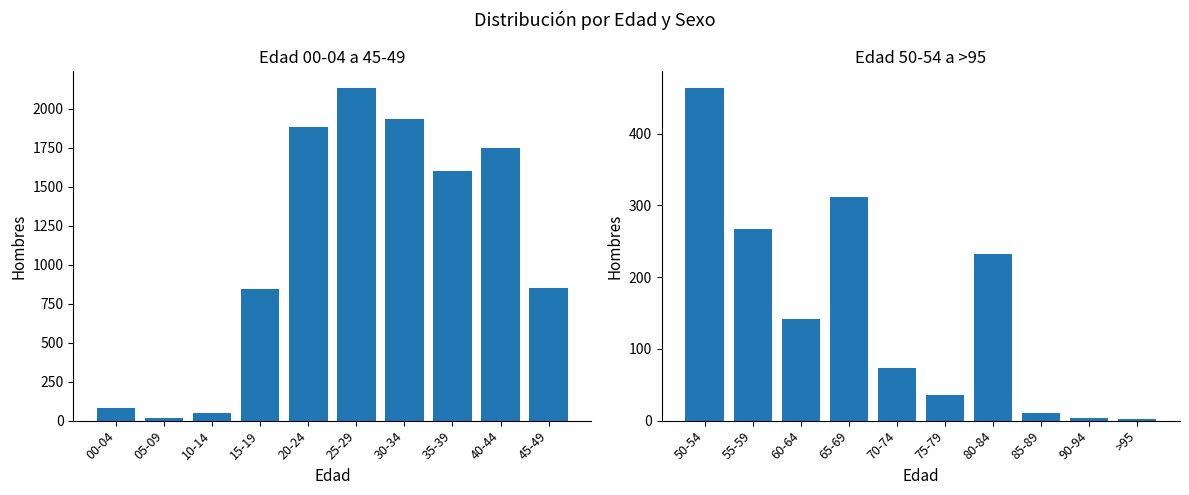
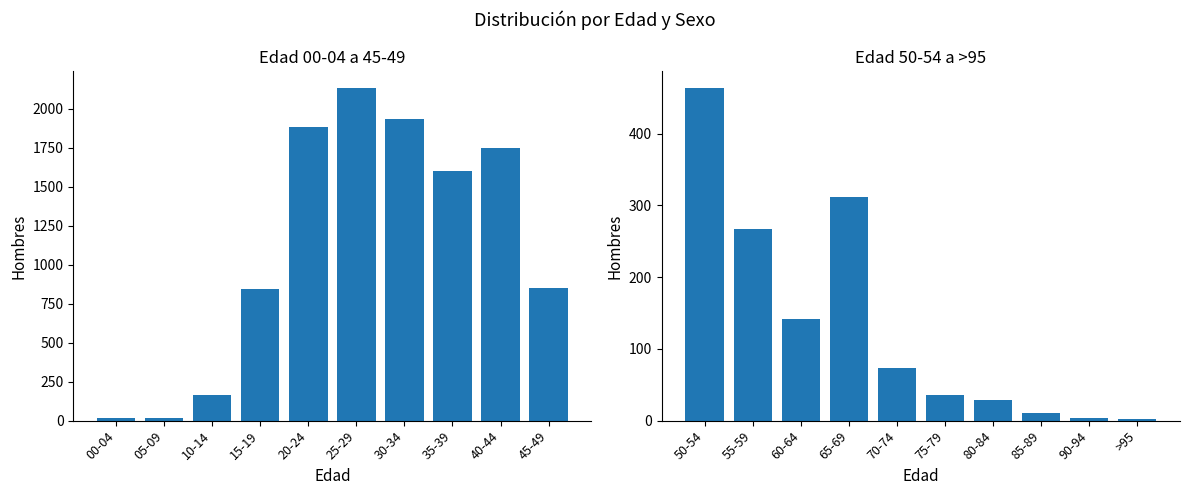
Edad 00-04 a 45-49, 00-04: 80 -> 20
Edad 00-04 a 45-49, 10-14: 50 -> 170
Edad 50-54 a >95, 80-84: 230 -> 30
